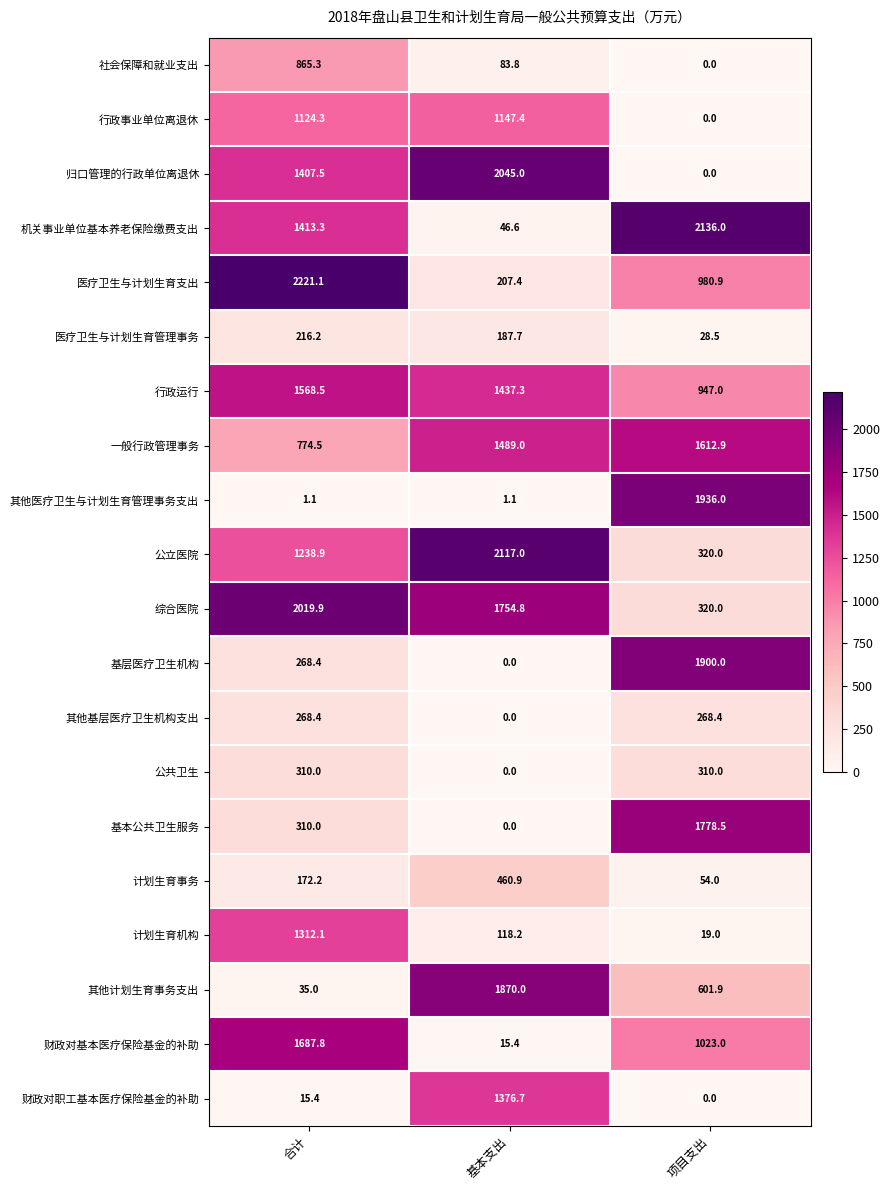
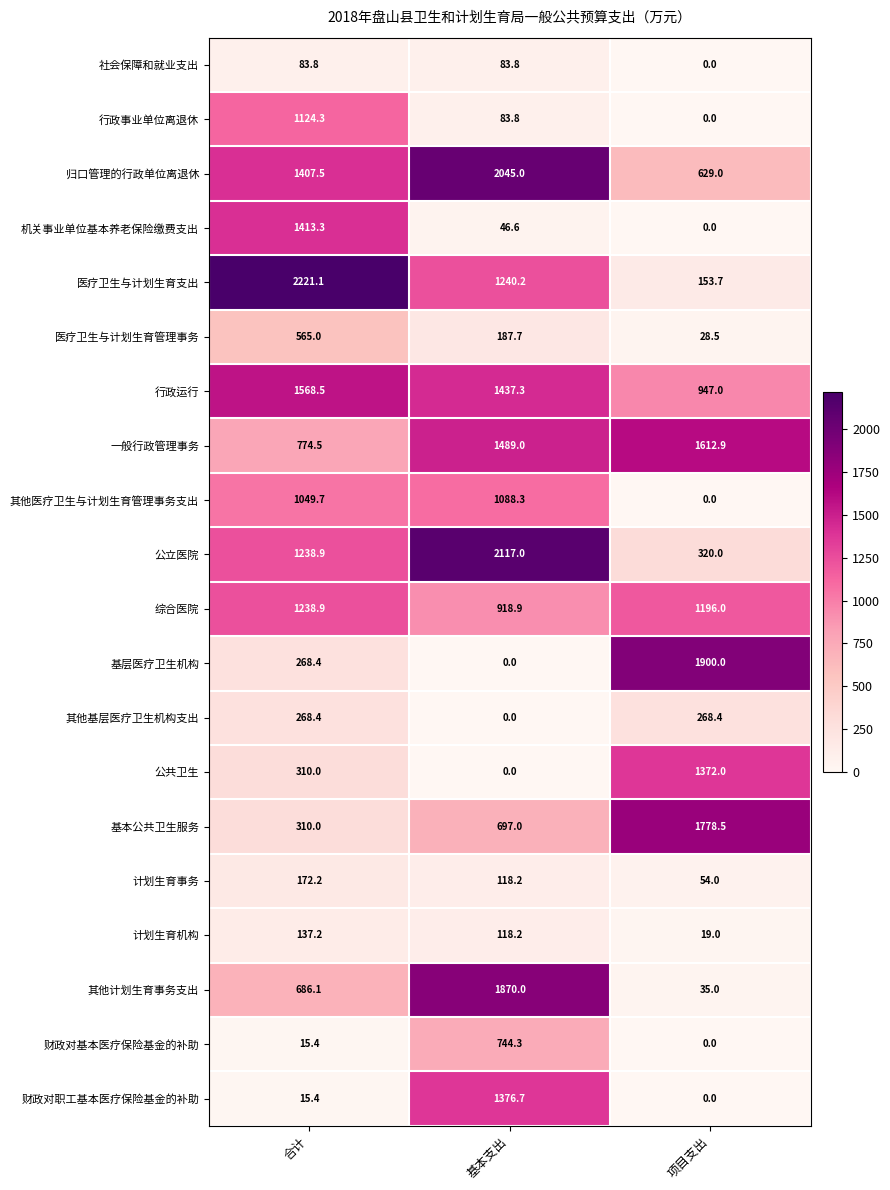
社会保障和就业支出, 合计: 865.3 -> 83.8
行政事业单位离退休, 基本支出: 1147.4 -> 83.8
归口管理的行政单位离退休, 项目支出: 0.0 -> 629.0
机关事业单位基本养老保险缴费支出, 项目支出: 2136.0 -> 0.0
医疗卫生与计划生育支出, 基本支出: 207.4 -> 1240.2
医疗卫生与计划生育支出, 项目支出: 980.9 -> 153.7
医疗卫生与计划生育管理事务, 合计: 216.2 -> 565.0
其他医疗卫生与计划生育管理事务支出, 合计: 1.1 -> 1049.7
其他医疗卫生与计划生育管理事务支出, 基本支出: 1.1 -> 1088.3
其他医疗卫生与计划生育管理事务支出, 项目支出: 1936.0 -> 0.0
综合医院, 合计: 2019.9 -> 1238.9
综合医院, 基本支出: 1754.8 -> 918.9
综合医院, 项目支出: 320.0 -> 1196.0
公共卫生, 项目支出: 310.0 -> 1372.0
基本公共卫生服务, 基本支出: 0.0 -> 697.0
计划生育事务, 基本支出: 460.9 -> 118.2
计划生育机构, 合计: 1312.1 -> 137.2
其他计划生育事务支出, 合计: 35.0 -> 686.1
其他计划生育事务支出, 项目支出: 601.9 -> 35.0
财政对基本医疗保险基金的补助, 合计: 1687.8 -> 15.4
财政对基本医疗保险基金的补助, 基本支出: 15.4 -> 744.3
财政对基本医疗保险基金的补助, 项目支出: 1023.0 -> 0.0
